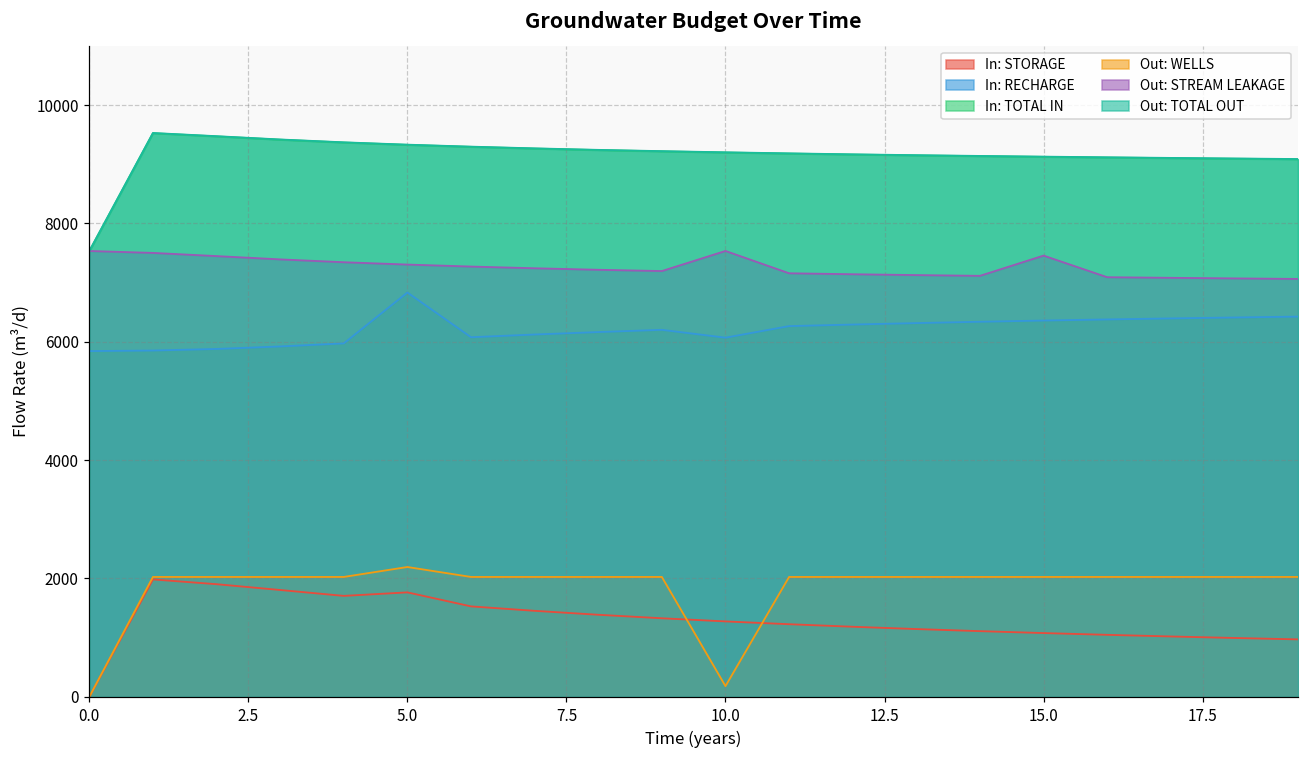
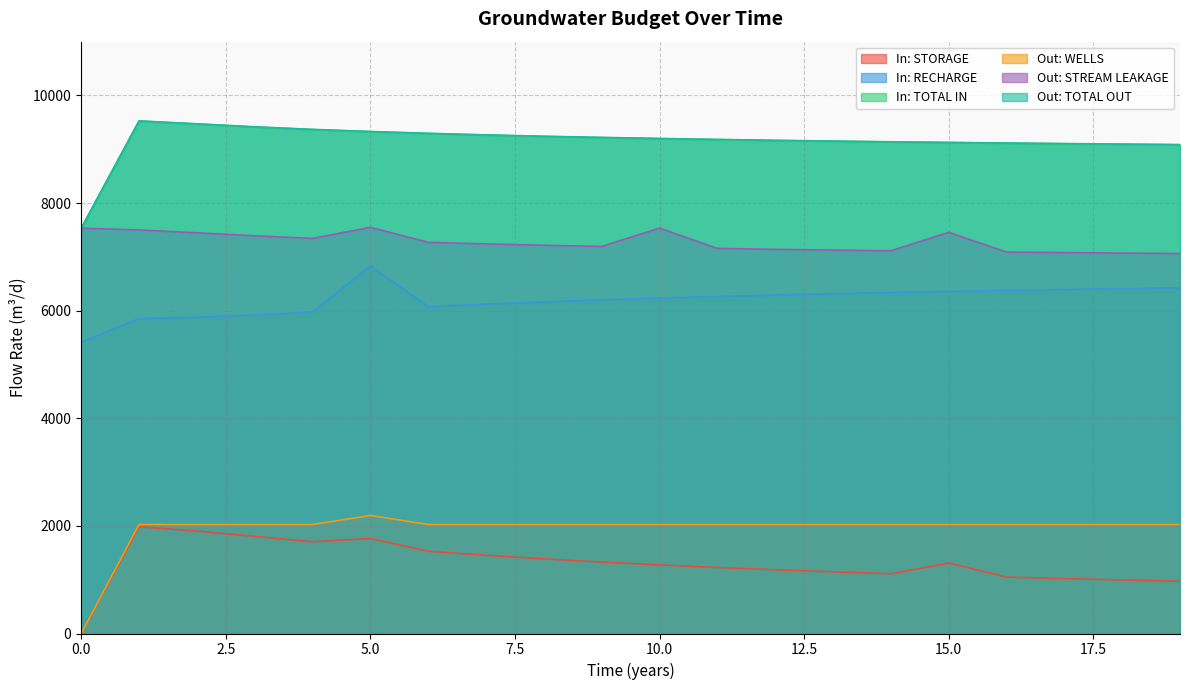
In: RECHARGE, 0.0: 5800 -> 5400
Out: STREAM LEAKAGE, 5.0: 7300 -> 7500
In: RECHARGE, 10.0: 6100 -> 6200
Out: WELLS, 10.0: 200 -> 2000
In: STORAGE, 15.0: 1100 -> 1300
